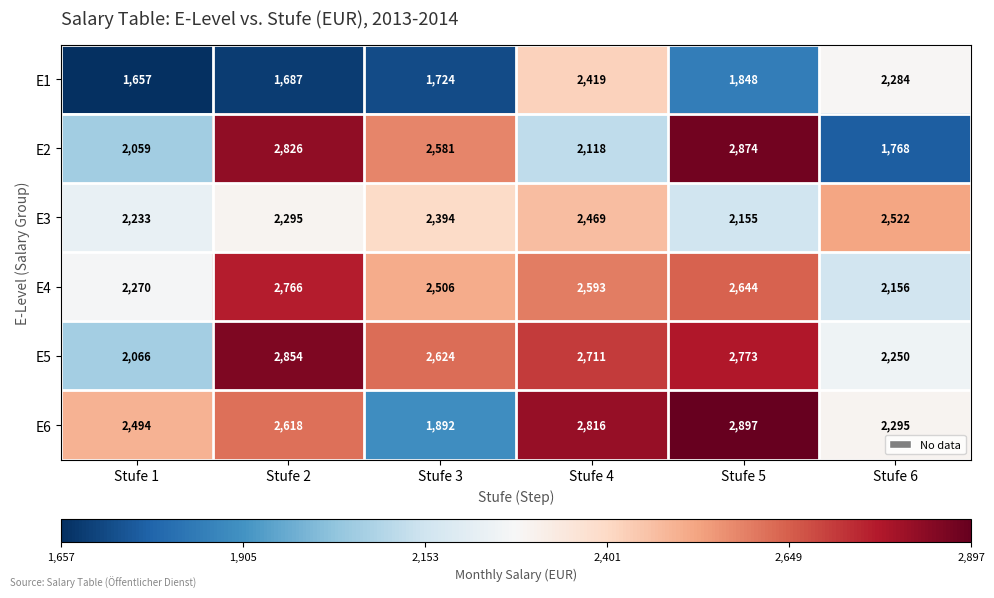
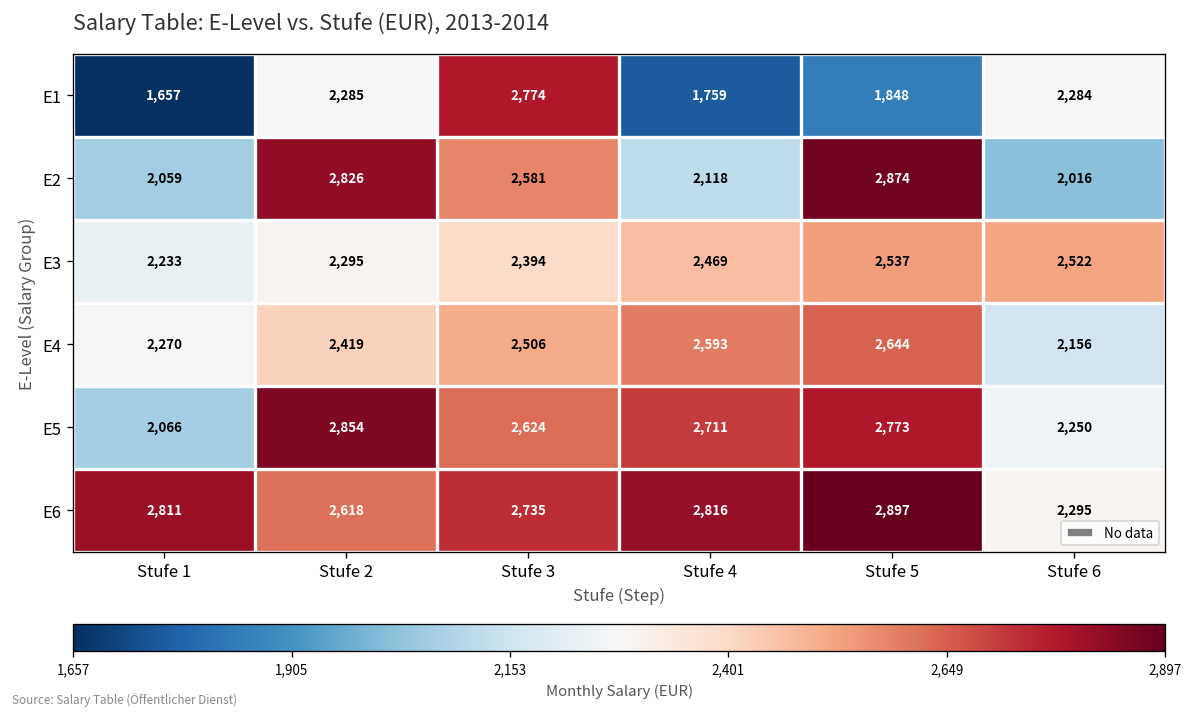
E1, Stufe 2: 1,687 -> 2,285
E1, Stufe 3: 1,724 -> 2,774
E1, Stufe 4: 2,419 -> 1,759
E2, Stufe 6: 1,768 -> 2,016
E3, Stufe 5: 2,155 -> 2,537
E4, Stufe 2: 2,766 -> 2,419
E6, Stufe 1: 2,494 -> 2,811
E6, Stufe 3: 1,892 -> 2,735
